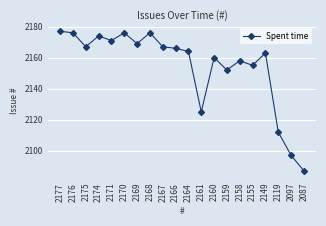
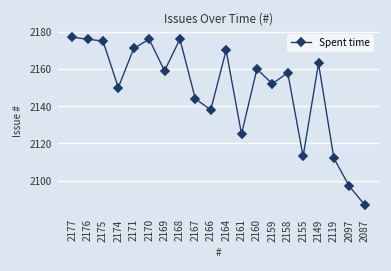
2175: 2167 -> 2175
2174: 2174 -> 2150
2169: 2169 -> 2159
2167: 2167 -> 2144
2166: 2166 -> 2138
2164: 2164 -> 2170
2155: 2155 -> 2113
